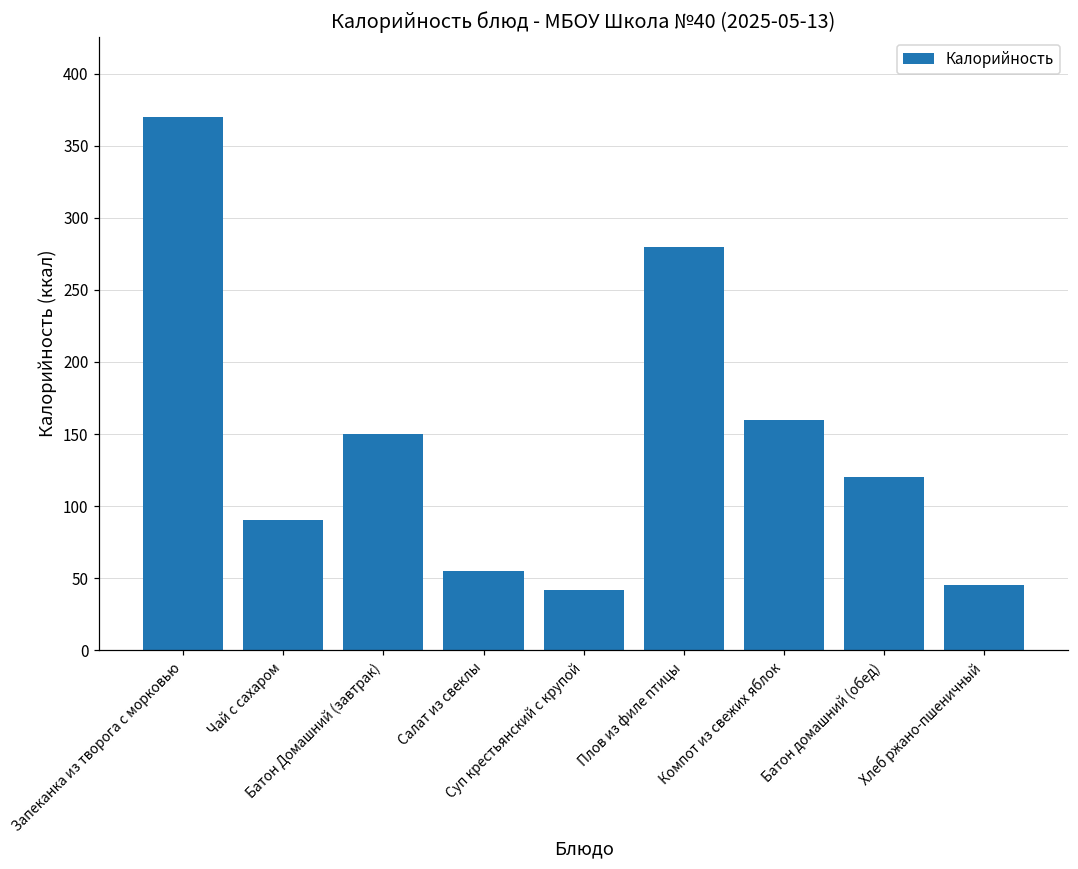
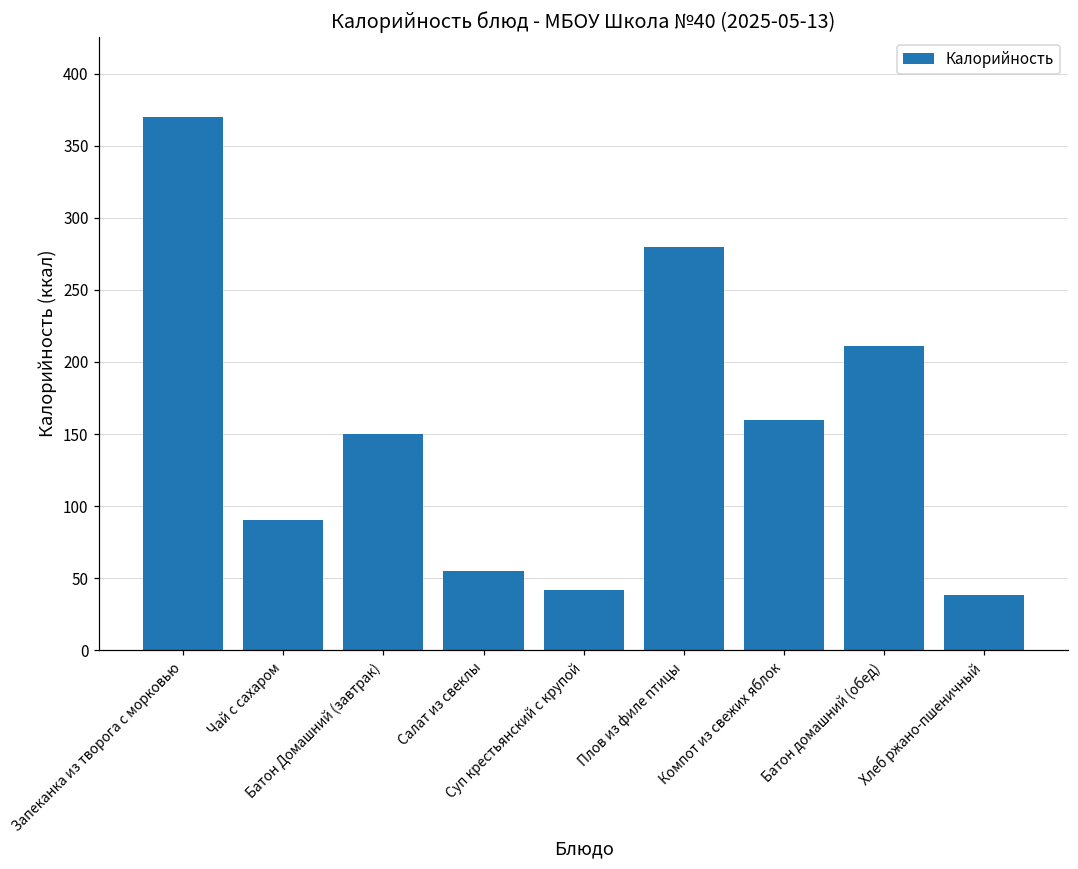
Батон домашний (обед): 120 -> 211
Хлеб ржано-пшеничный: 45 -> 38
